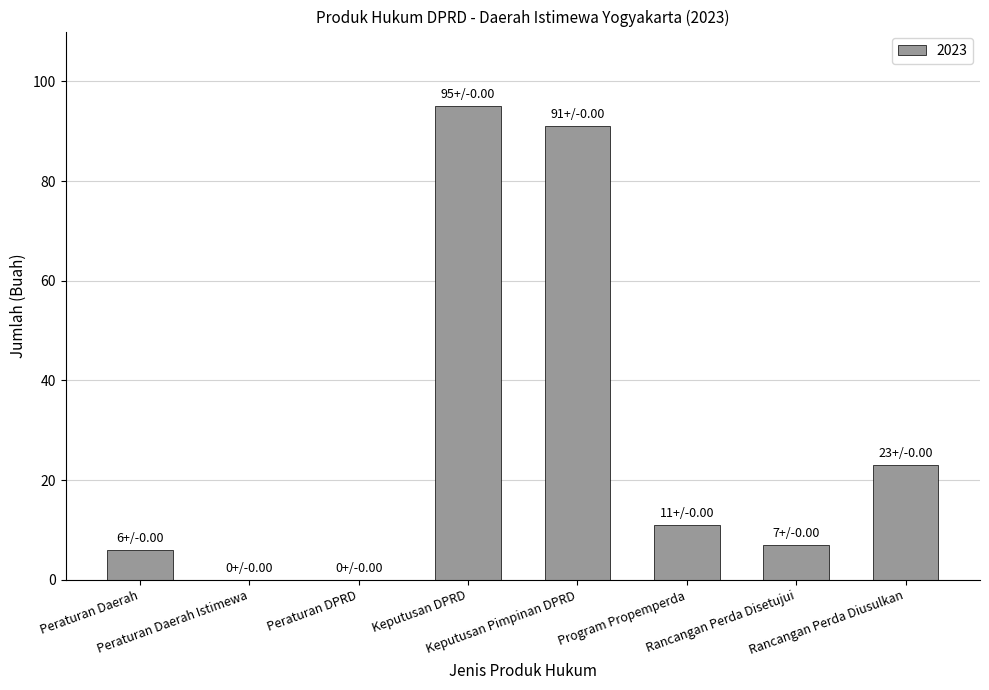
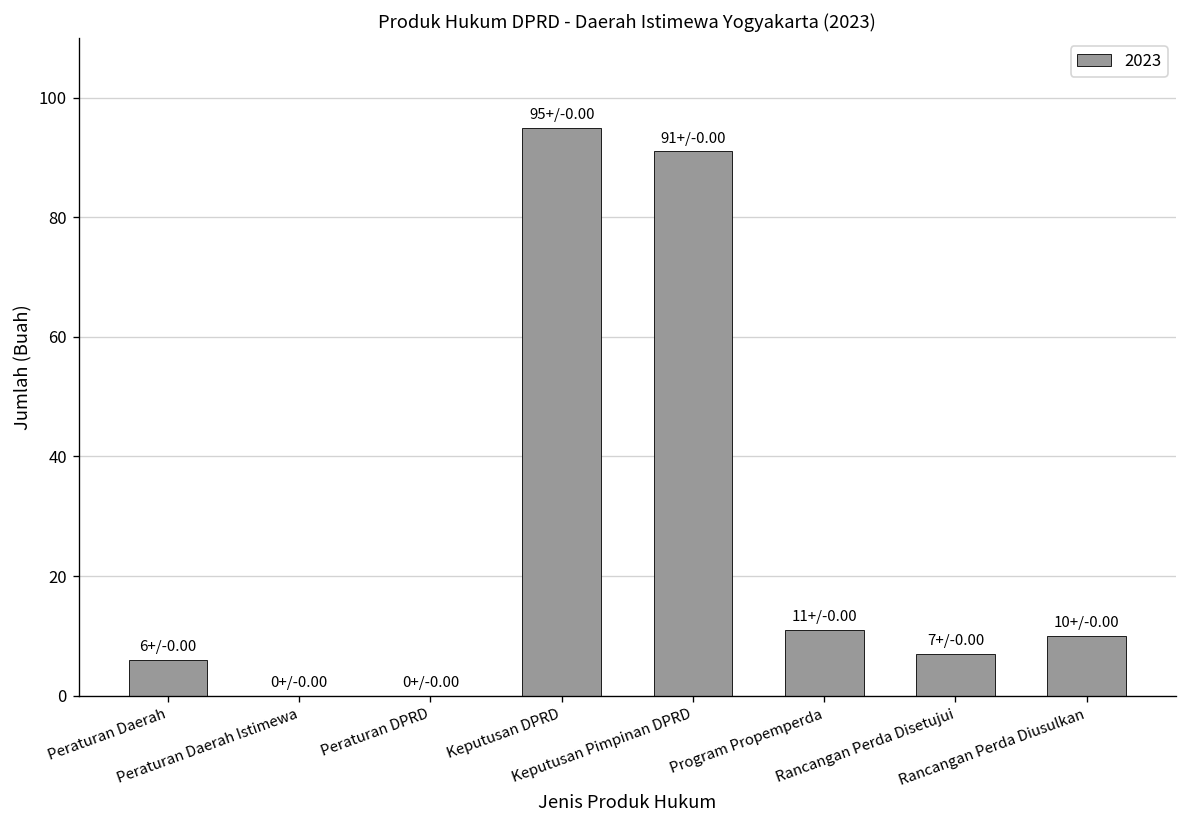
Rancangan Perda Diusulkan: 23+/ -> 10+/
